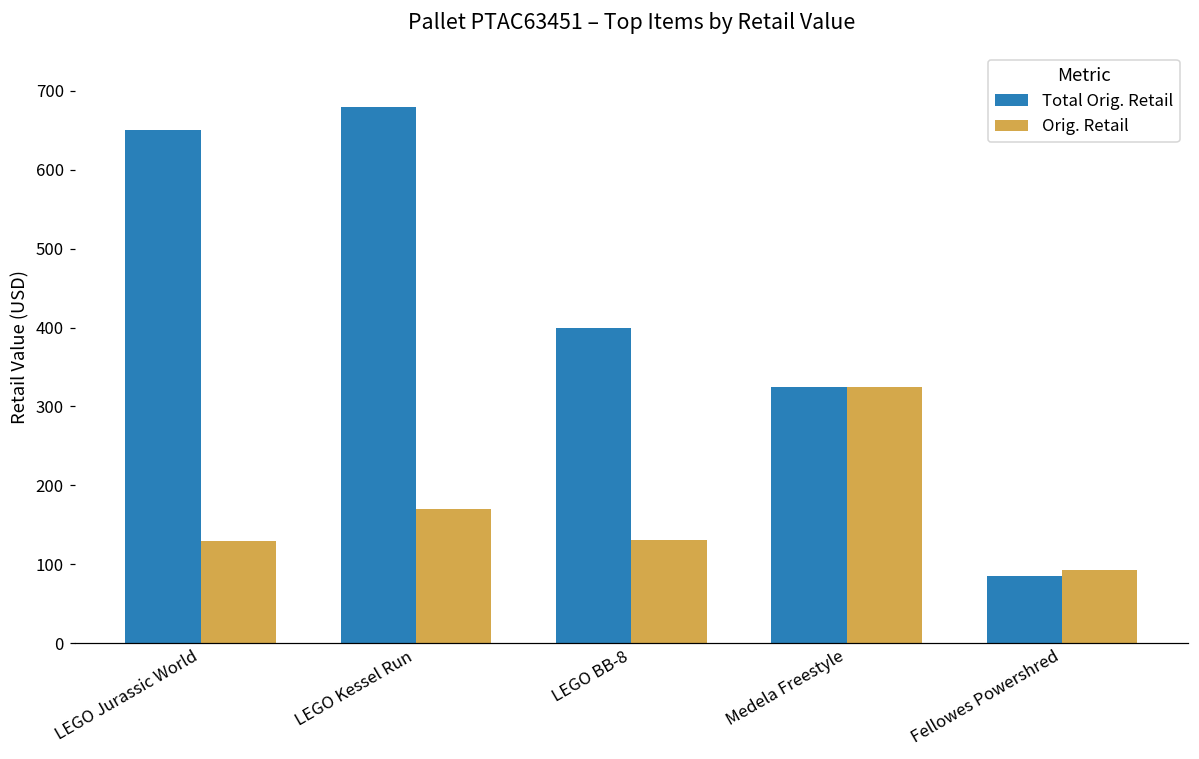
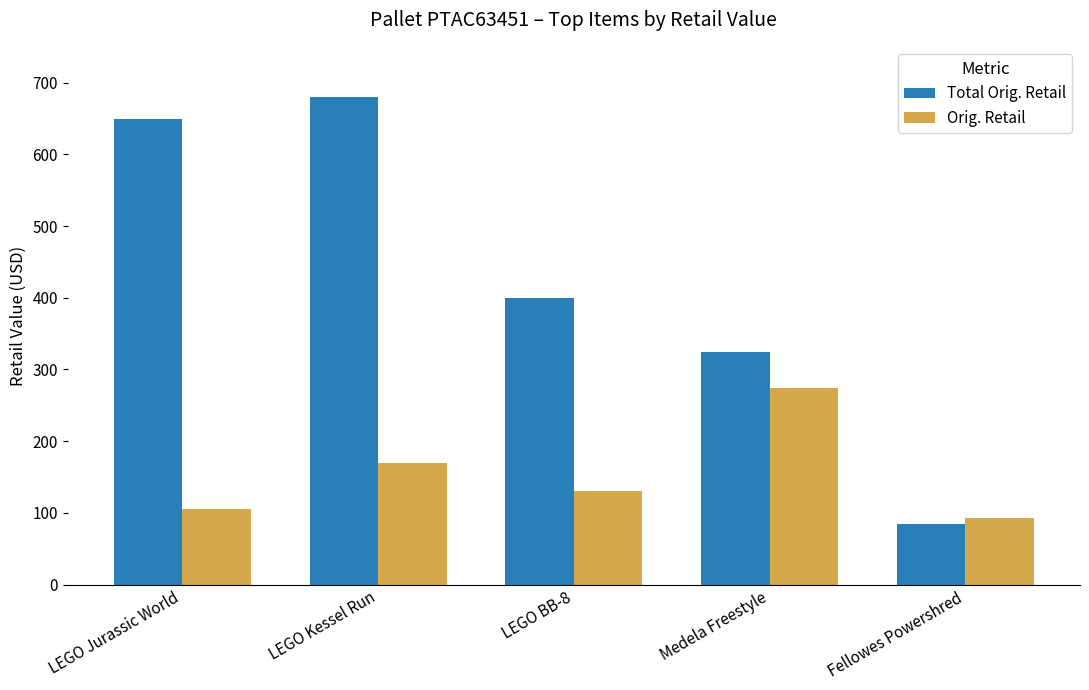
Orig. Retail, LEGO Jurassic World: 130 -> 110
Orig. Retail, Medela Freestyle: 320 -> 270
